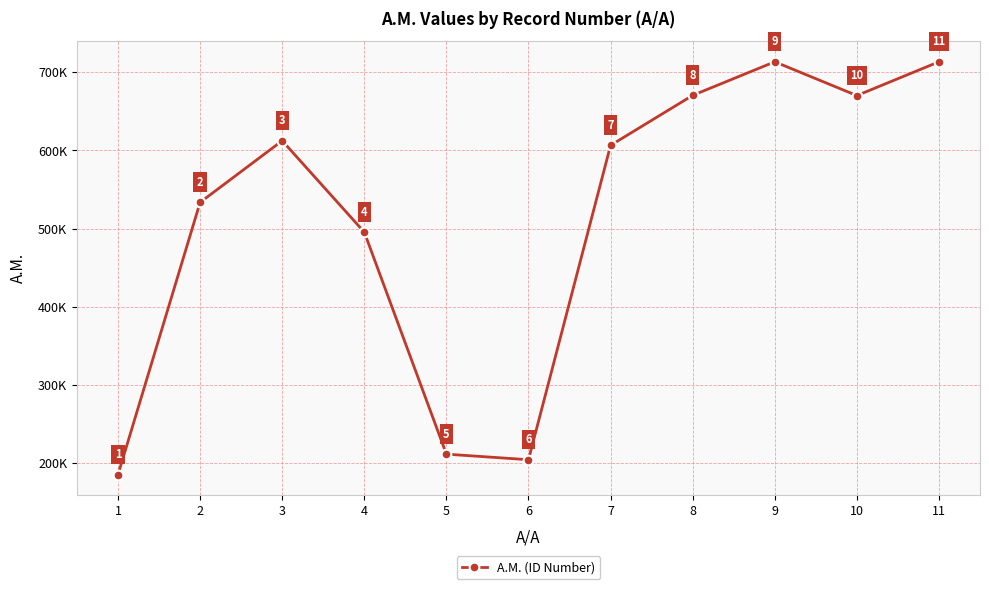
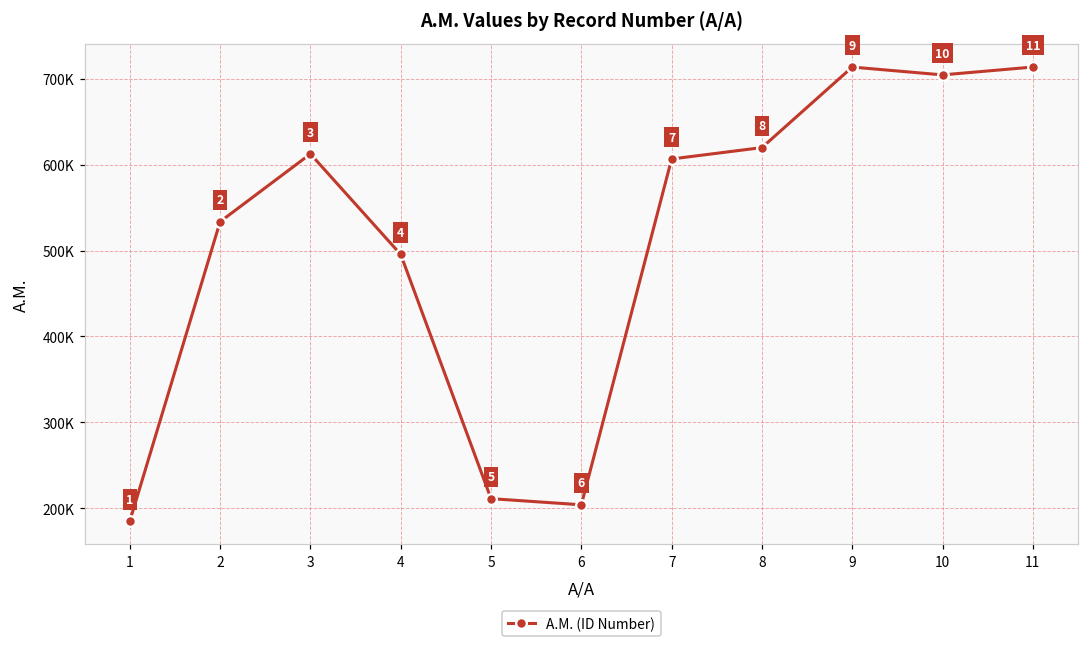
8: 670000 -> 620000
10: 670000 -> 700000
